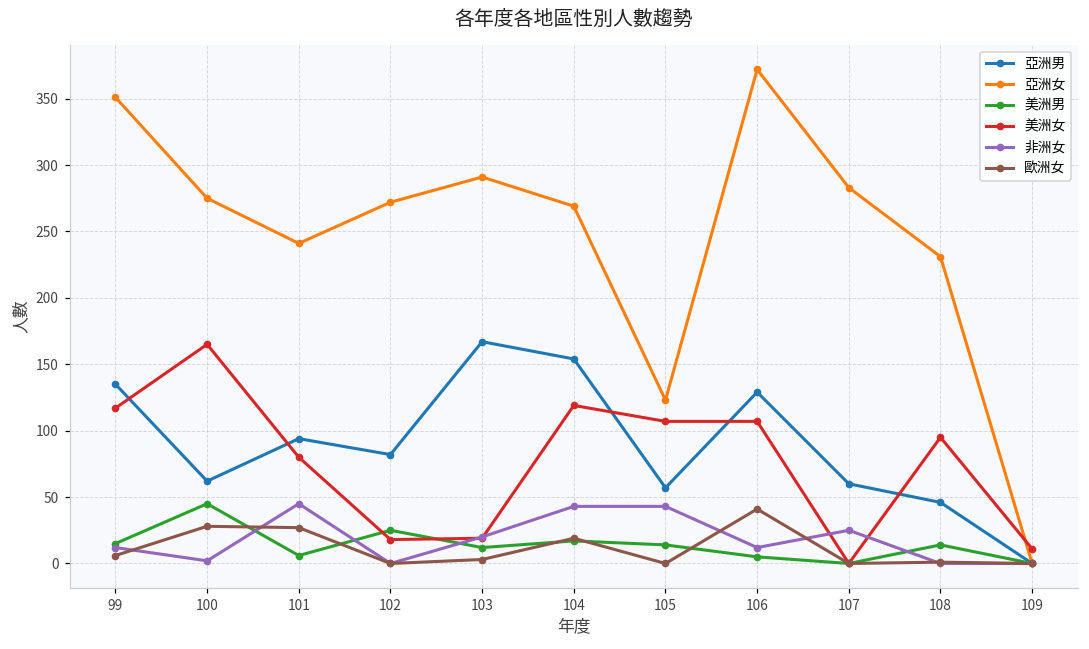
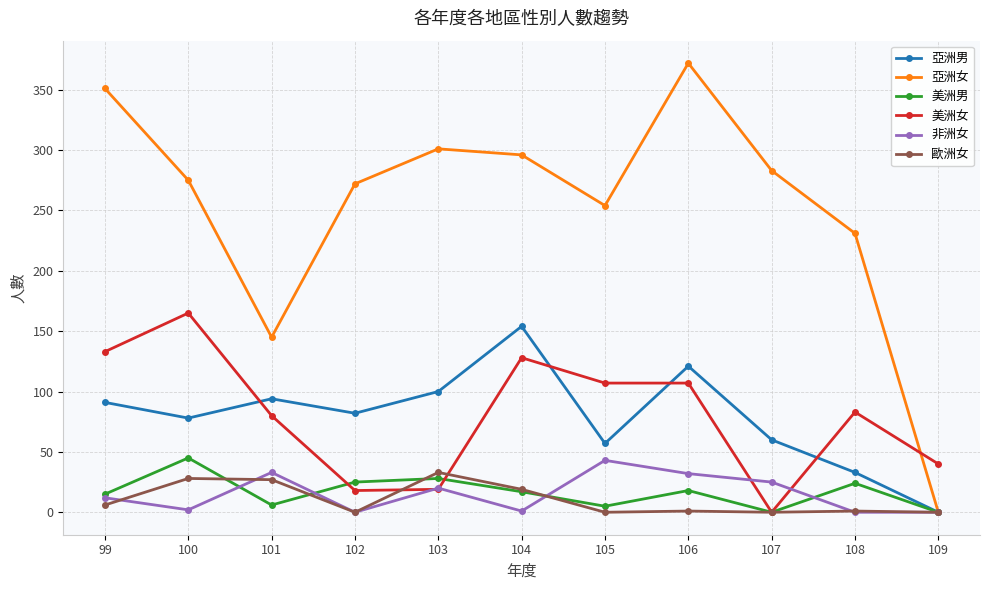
亞洲男, 99: 135 -> 91
美洲女, 99: 117 -> 133
亞洲男, 100: 62 -> 78
亞洲女, 101: 241 -> 145
非洲女, 101: 45 -> 33
亞洲男, 103: 167 -> 100
亞洲女, 103: 291 -> 301
美洲男, 103: 12 -> 28
歐洲女, 103: 3 -> 33
亞洲女, 104: 269 -> 296
美洲女, 104: 119 -> 128
非洲女, 104: 43 -> 1
亞洲女, 105: 123 -> 254
美洲男, 105: 14 -> 5
亞洲男, 106: 129 -> 121
美洲男, 106: 5 -> 18
非洲女, 106: 12 -> 32
歐洲女, 106: 41 -> 1
亞洲男, 108: 46 -> 33
美洲男, 108: 14 -> 24
美洲女, 108: 95 -> 83
美洲女, 109: 11 -> 40
